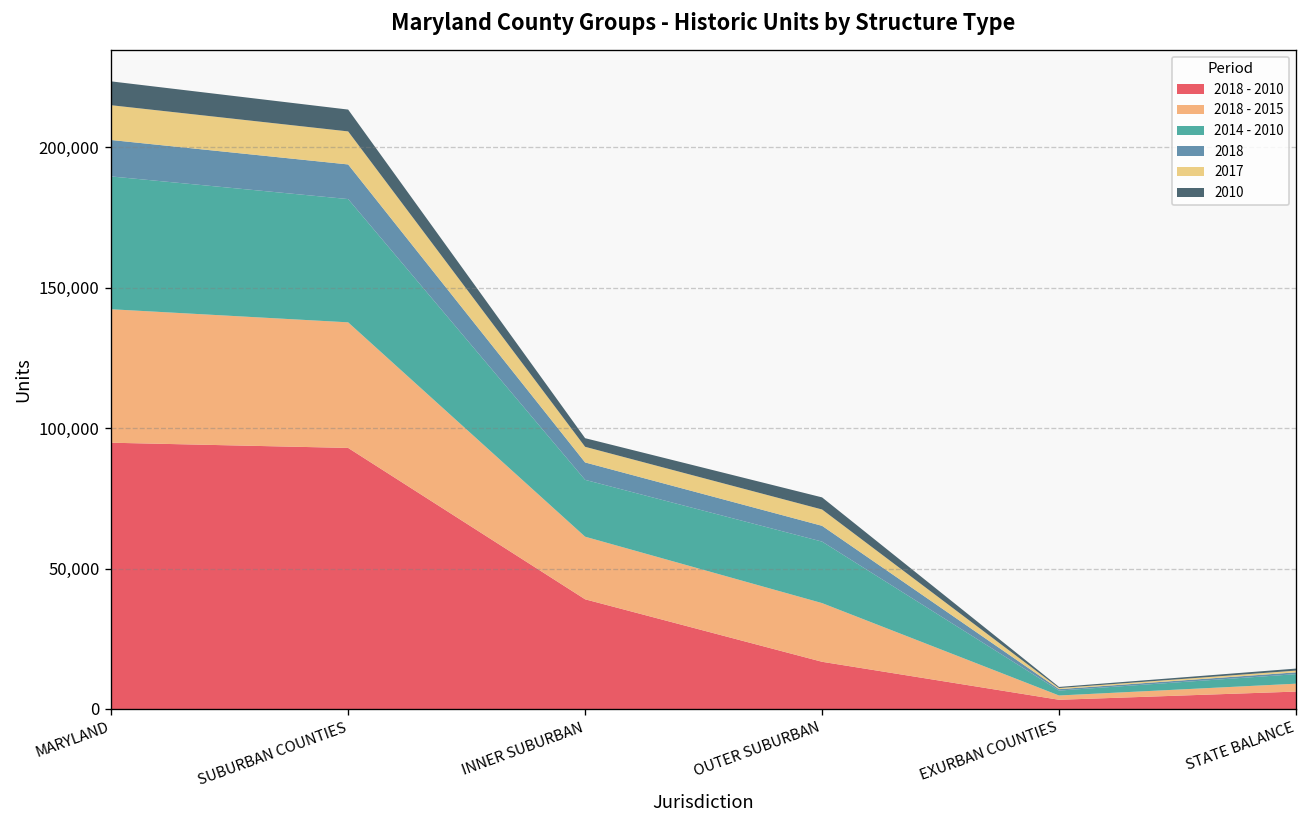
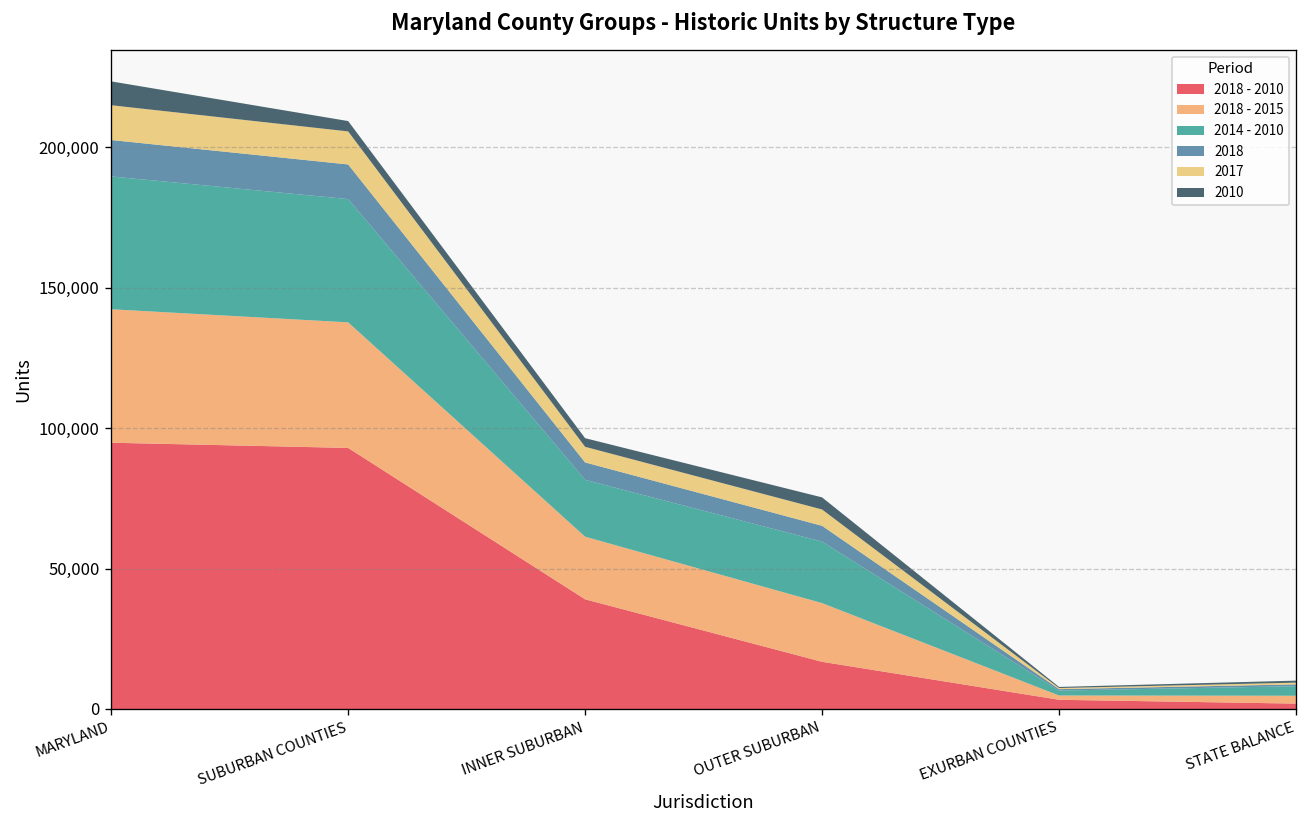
2010, SUBURBAN COUNTIES: 8,000 -> 4,000
2018 - 2010, STATE BALANCE: 6,000 -> 2,000
